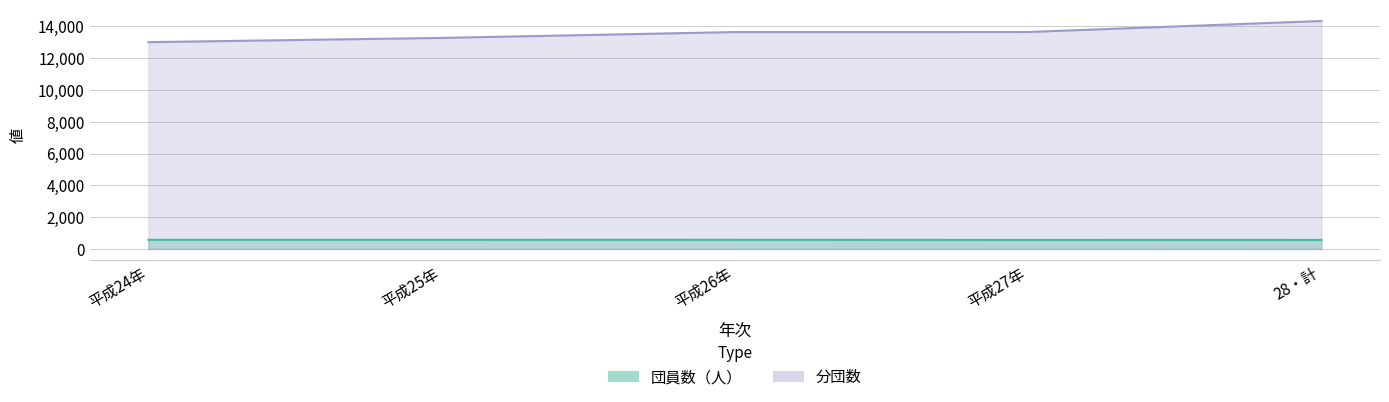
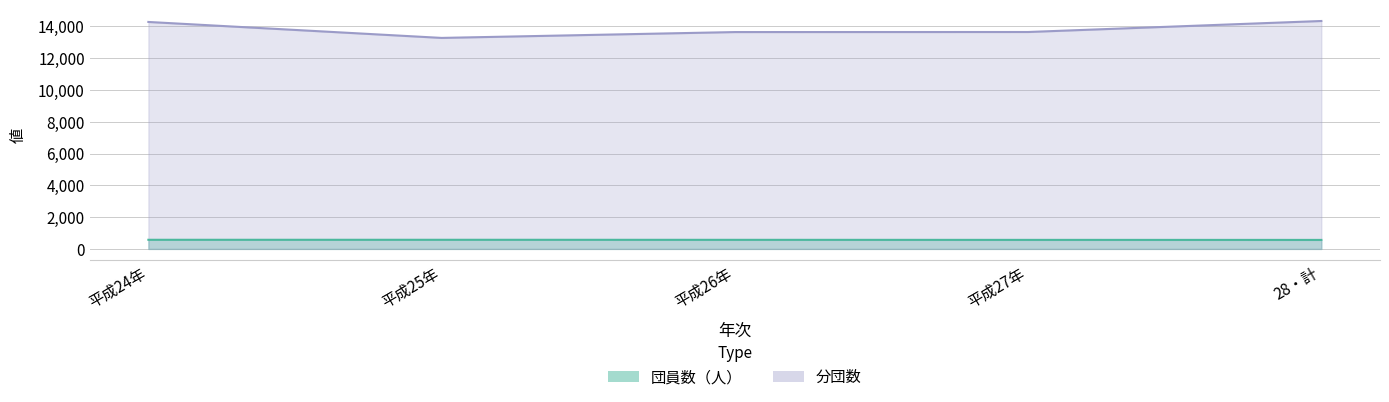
分団数, 平成24年: 13,000 -> 14,300
